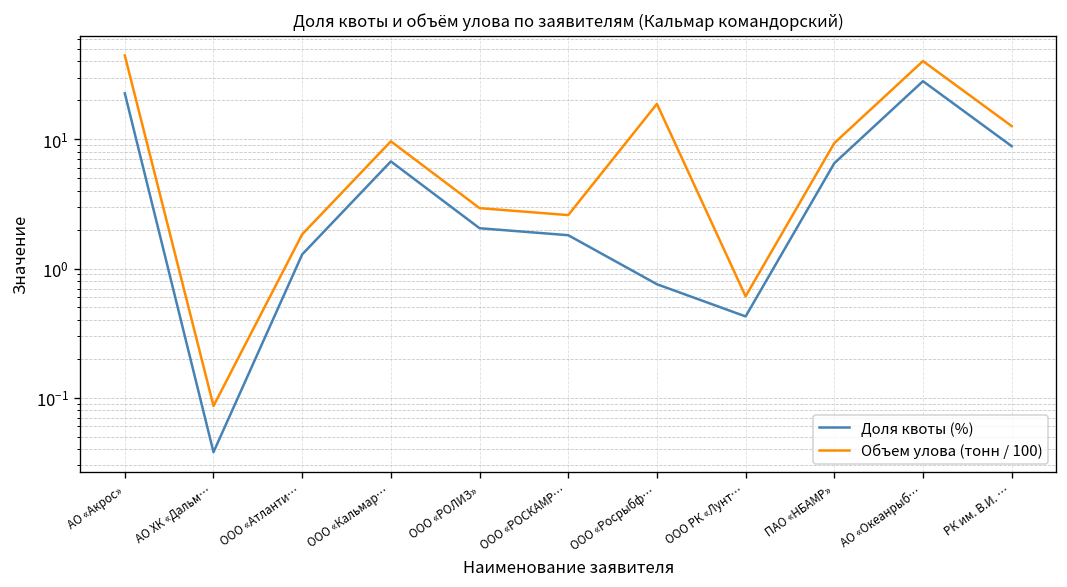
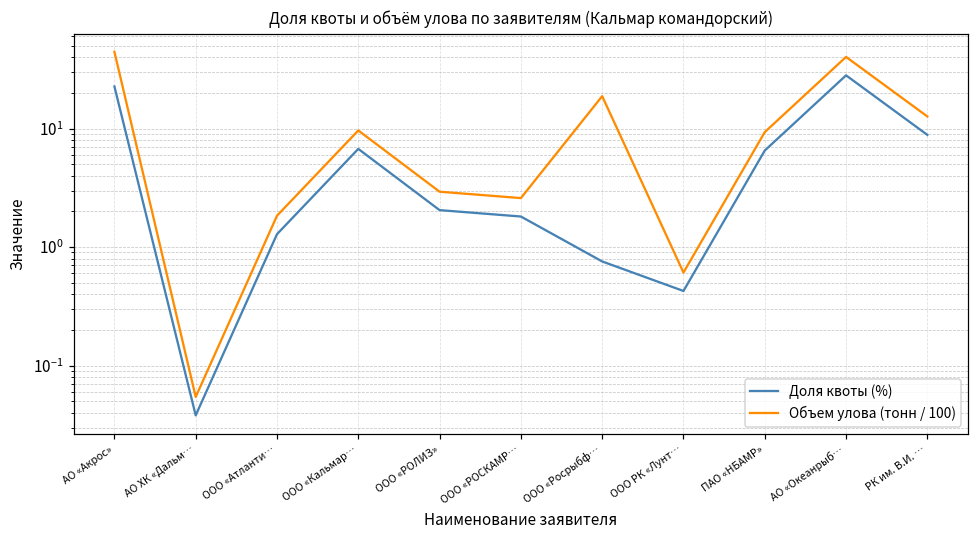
Объем улова (тонн / 100), АО ХК «Дальм…: 0.09 -> 0.05
